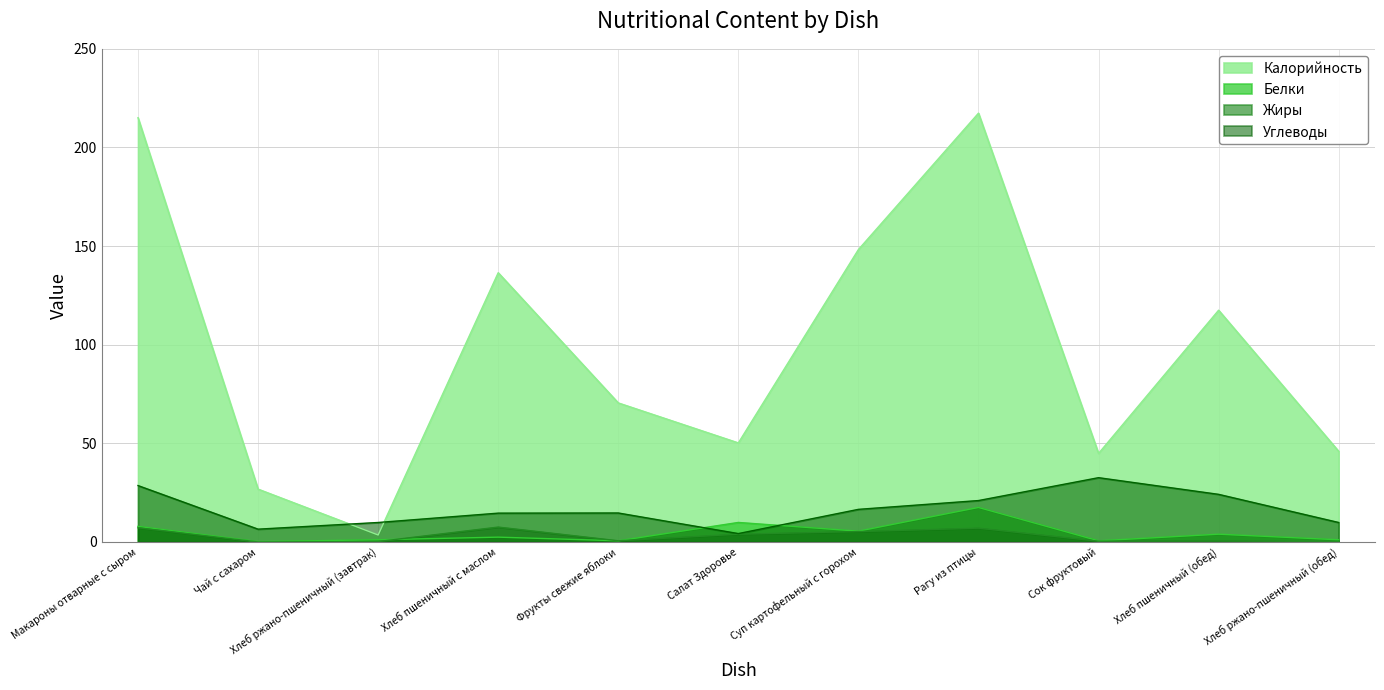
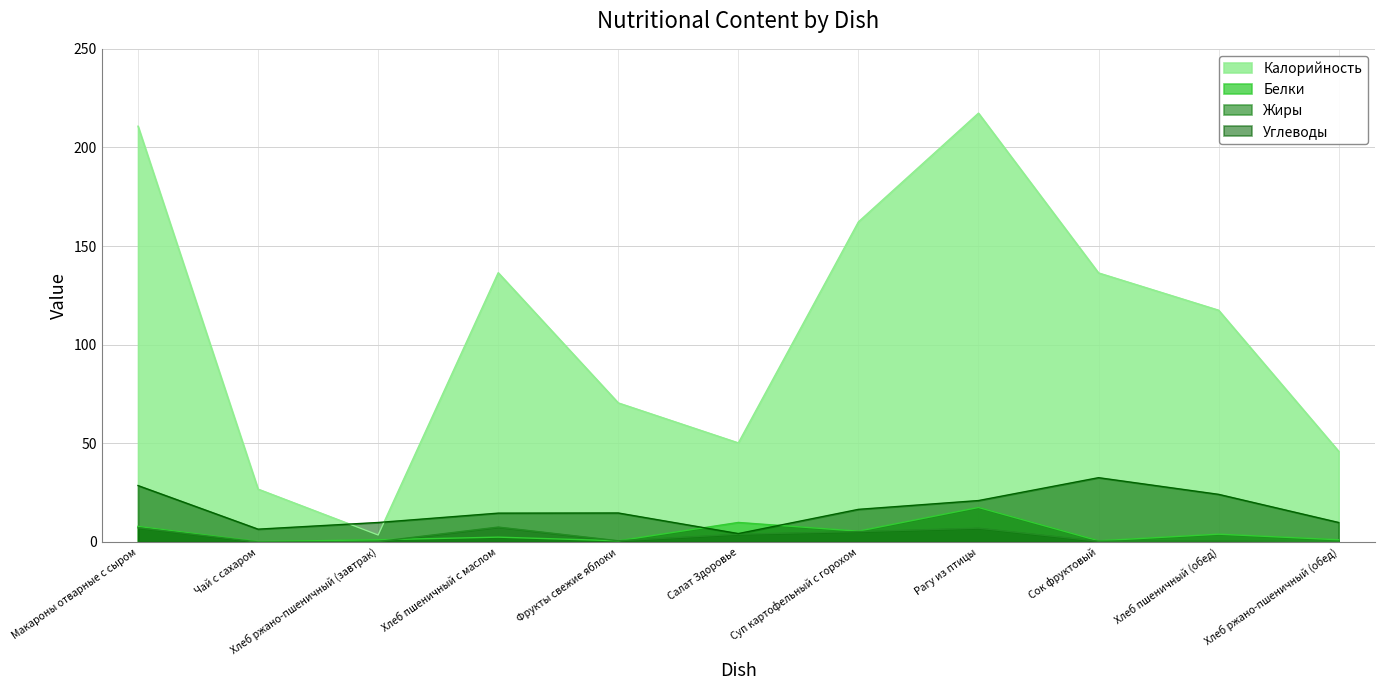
Калорийность, Макароны отварные с сыром: 215 -> 211
Калорийность, Суп картофельный с горохом: 148 -> 162
Калорийность, Сок фруктовый: 45 -> 136
